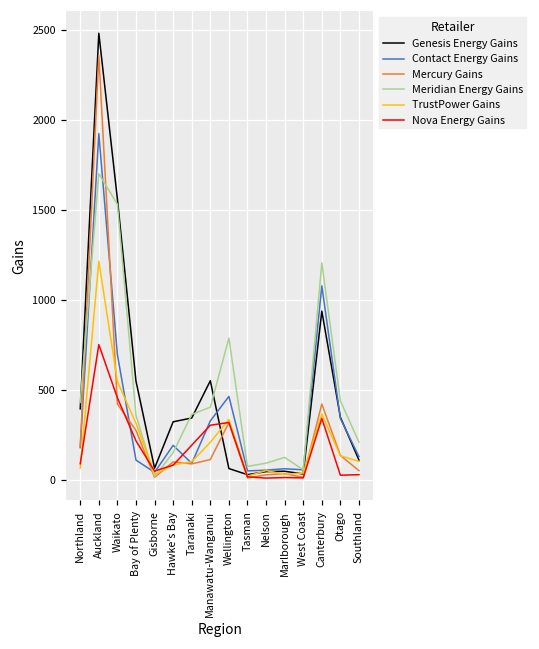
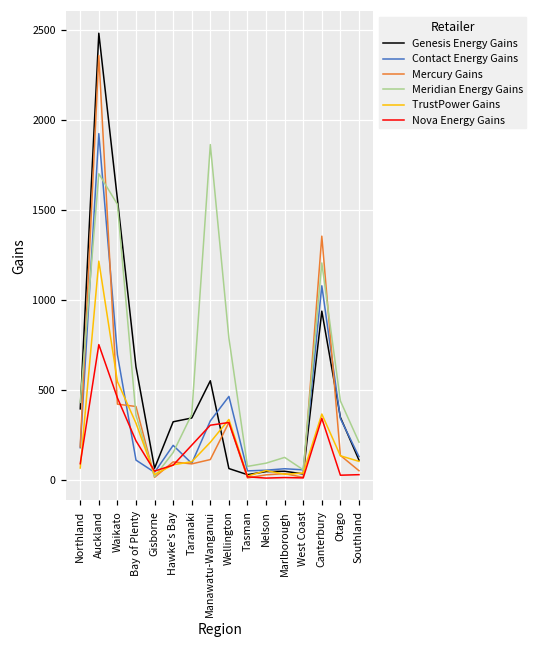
Genesis Energy Gains, Bay of Plenty: 550 -> 630
Mercury Gains, Bay of Plenty: 270 -> 410
Meridian Energy Gains, Manawatu-Wanganui: 400 -> 1860
Mercury Gains, Canterbury: 420 -> 1350
